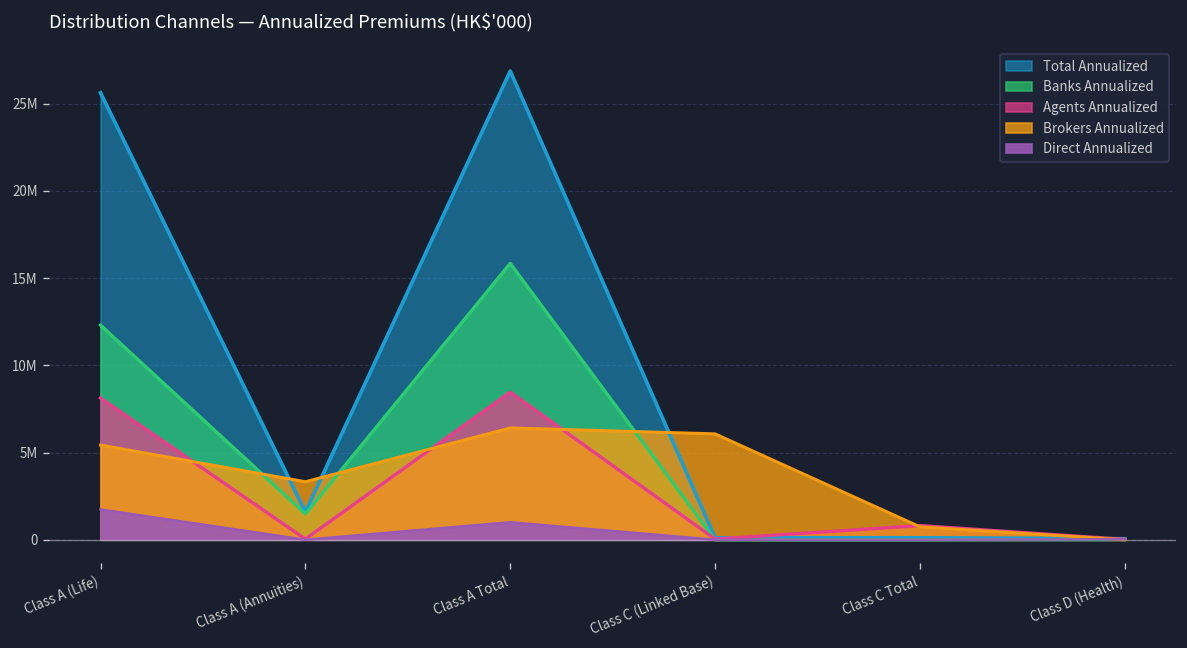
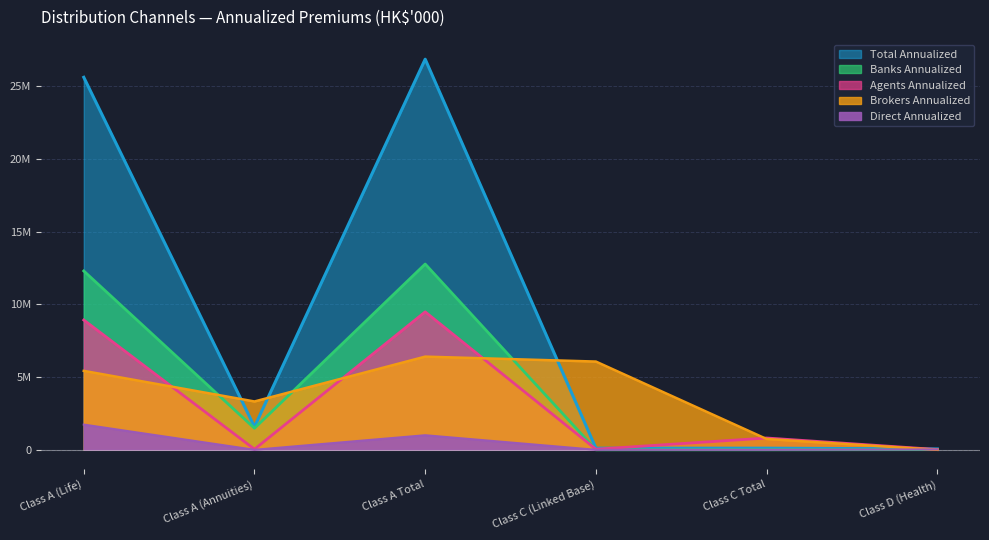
Agents Annualized, Class A (Life): 8100000 -> 8900000
Banks Annualized, Class A Total: 15800000 -> 12800000
Agents Annualized, Class A Total: 8500000 -> 9500000
